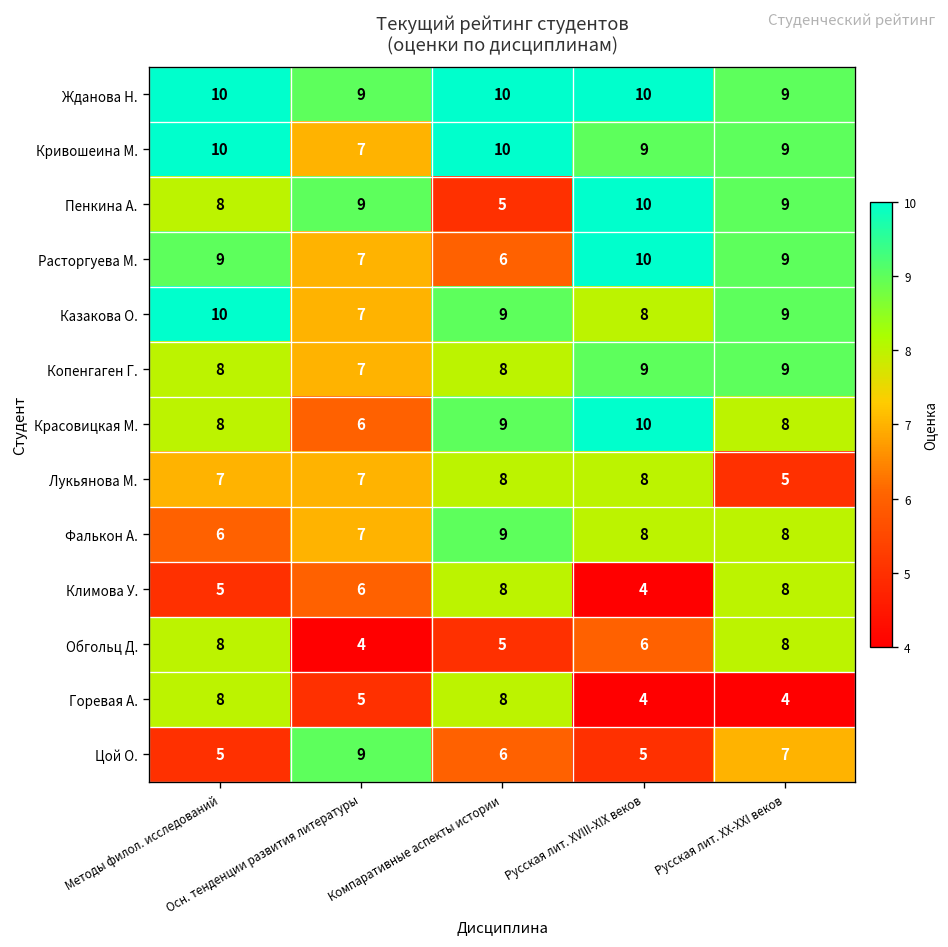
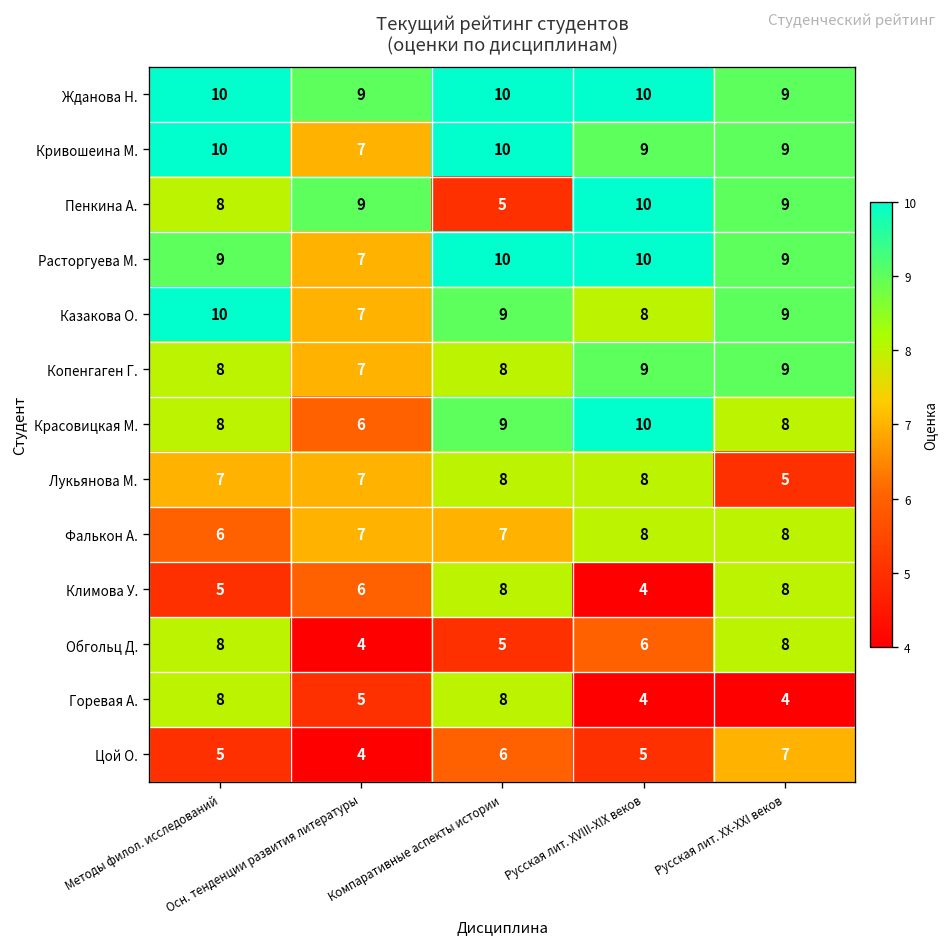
Расторгуева М., Компаративные аспекты истории: 6 -> 10
Фалькон А., Компаративные аспекты истории: 9 -> 7
Цой О., Осн. тенденции развития литературы: 9 -> 4
